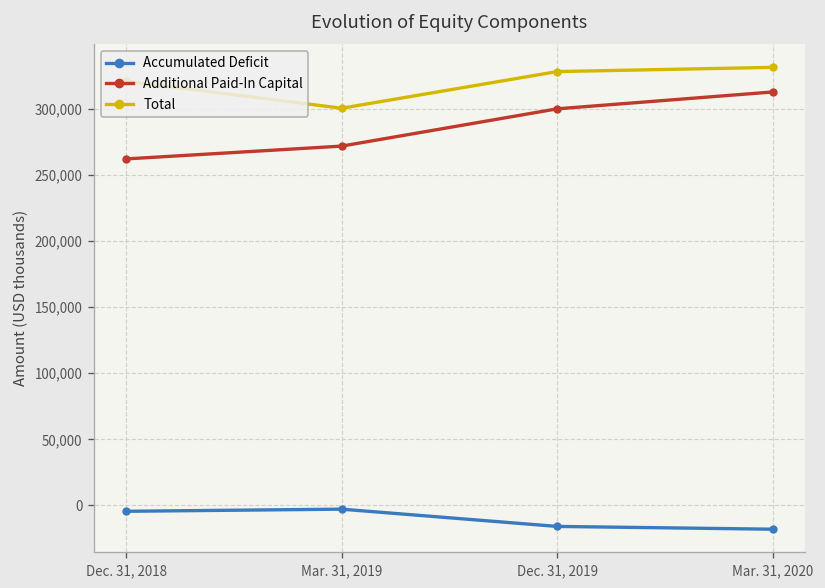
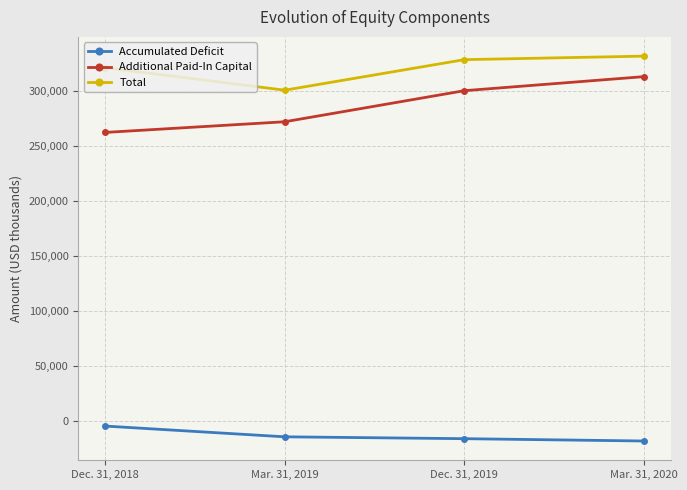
Accumulated Deficit, Mar. 31, 2019: -3,000 -> -14,000
